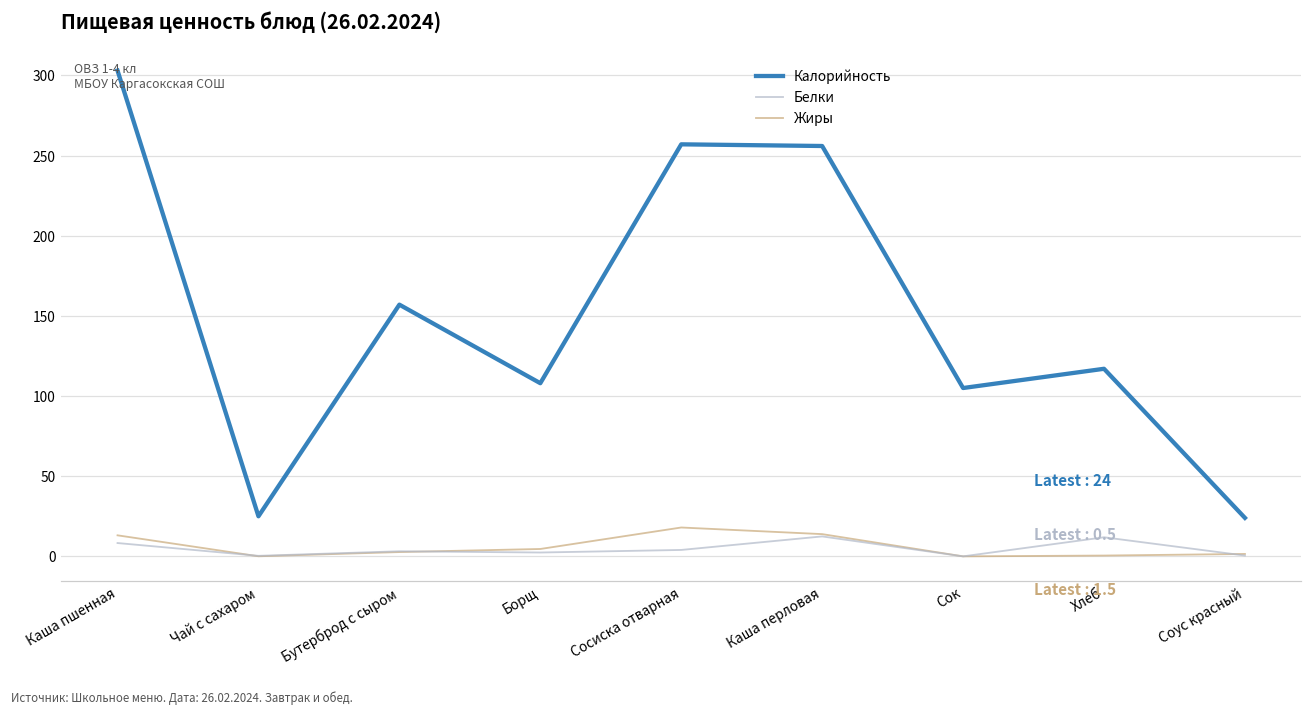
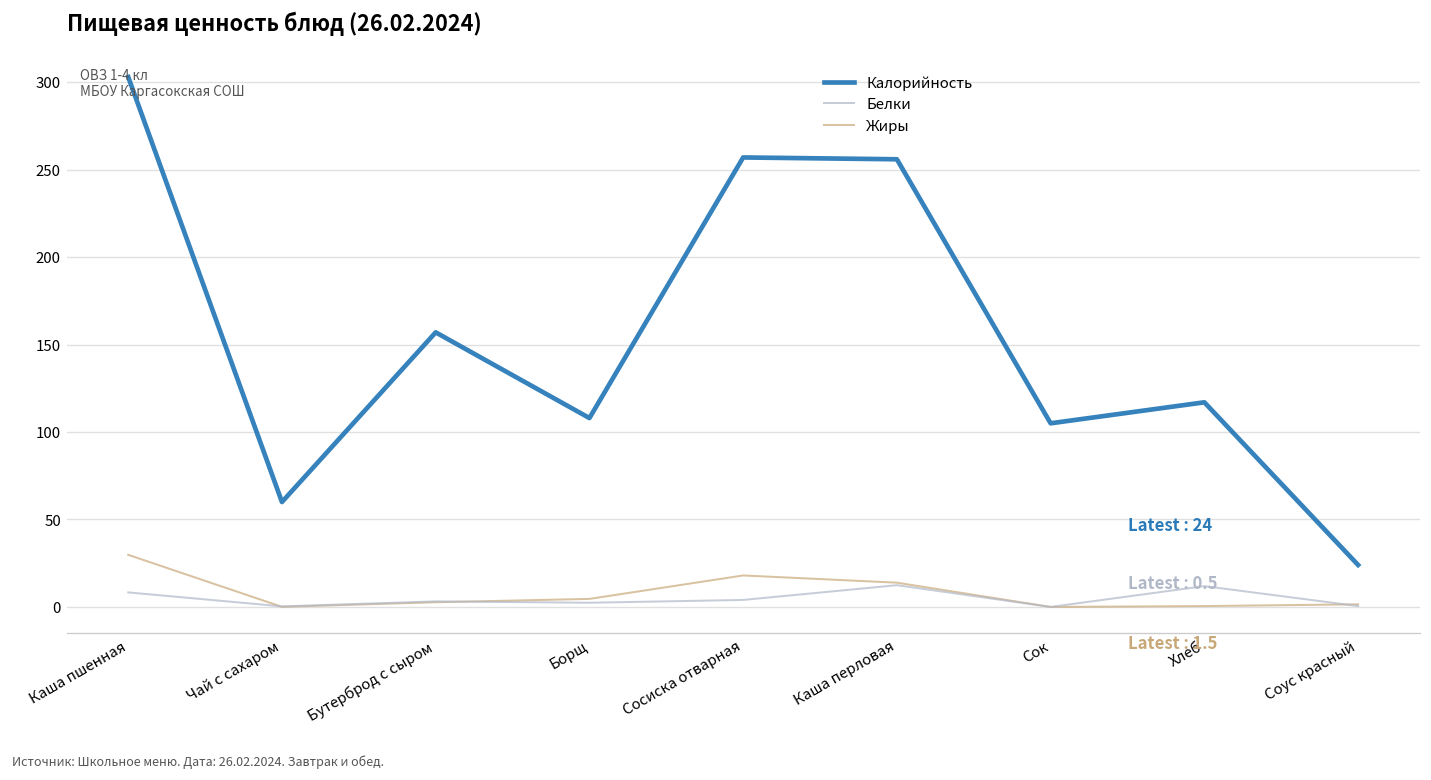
Жиры, Каша пшенная: 13 -> 30
Калорийность, Чай с сахаром: 25 -> 60
